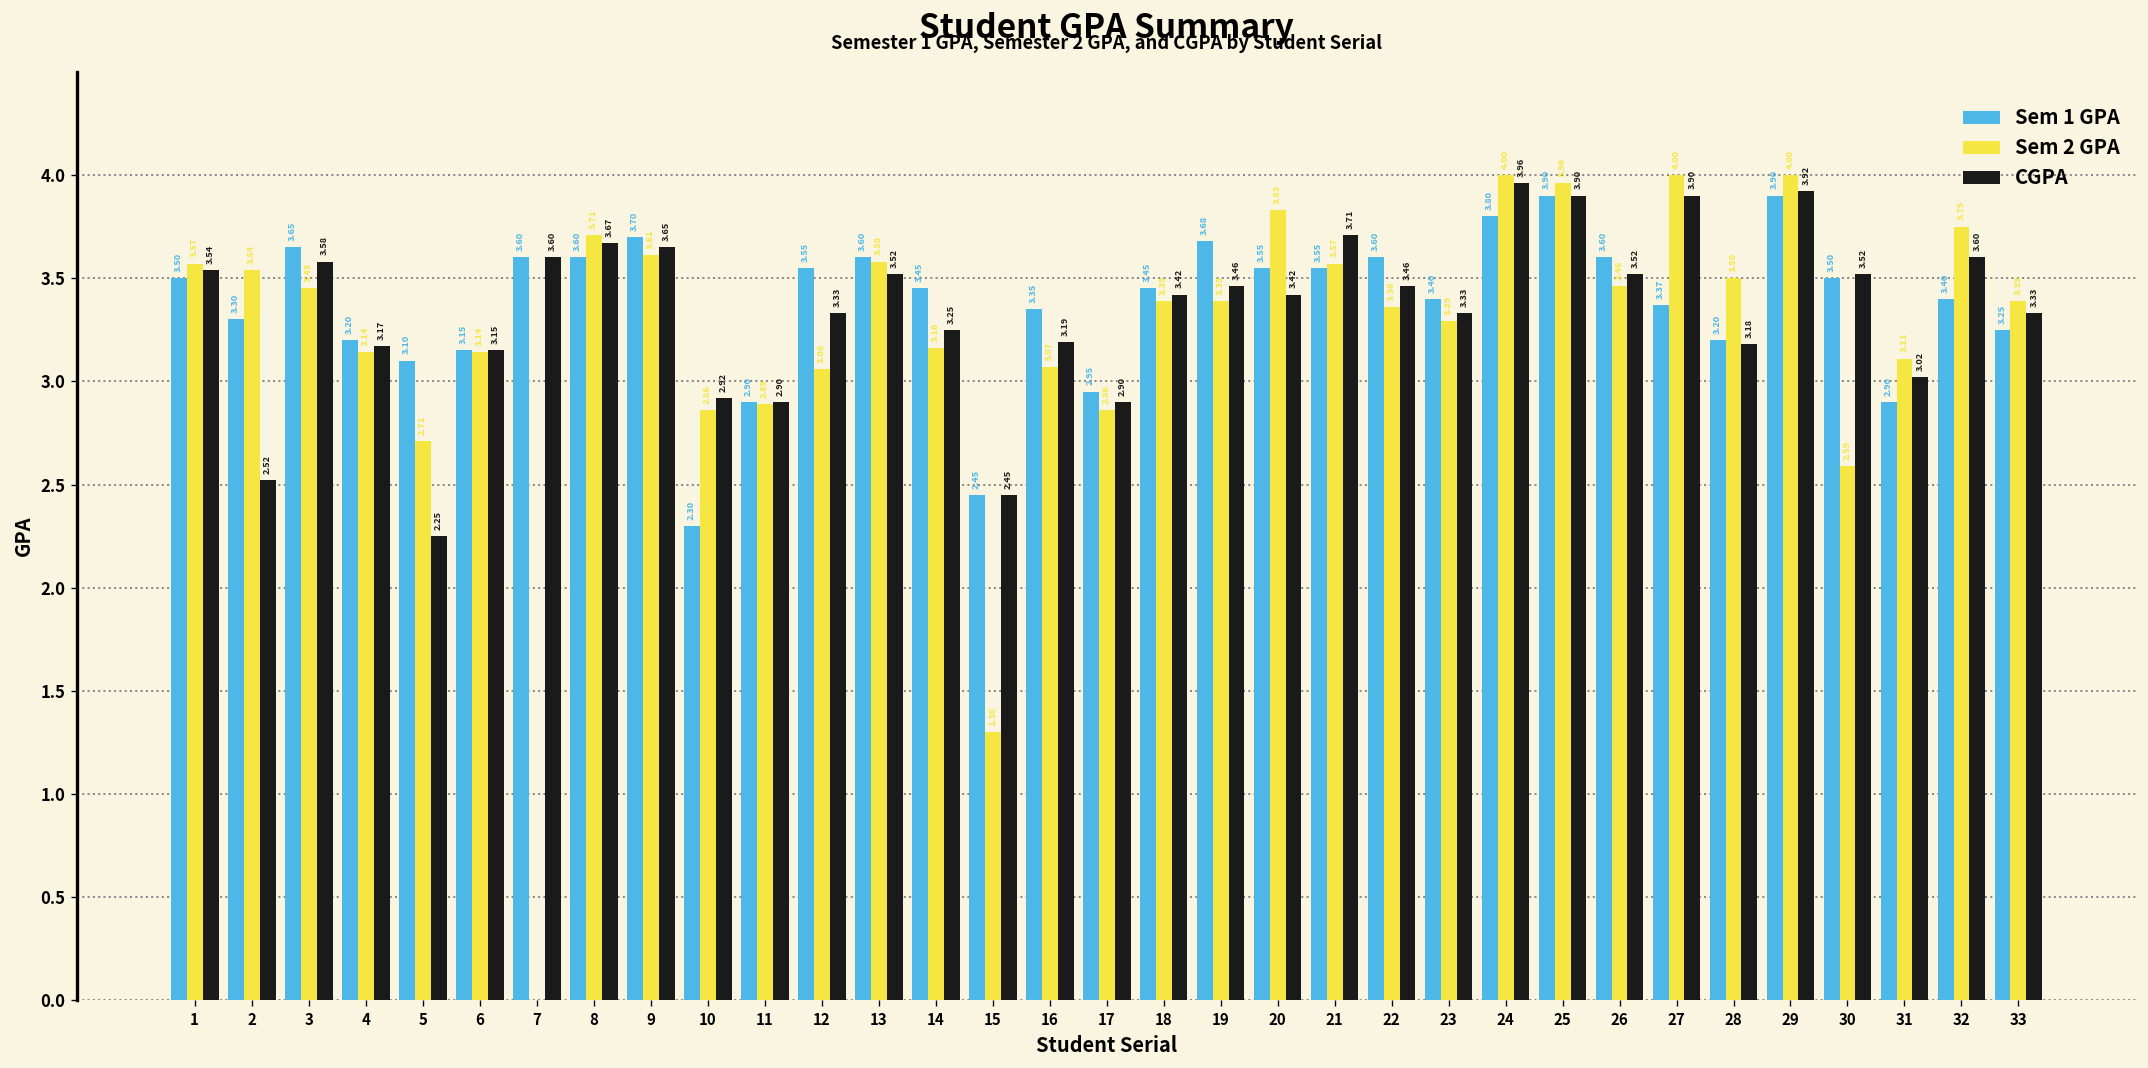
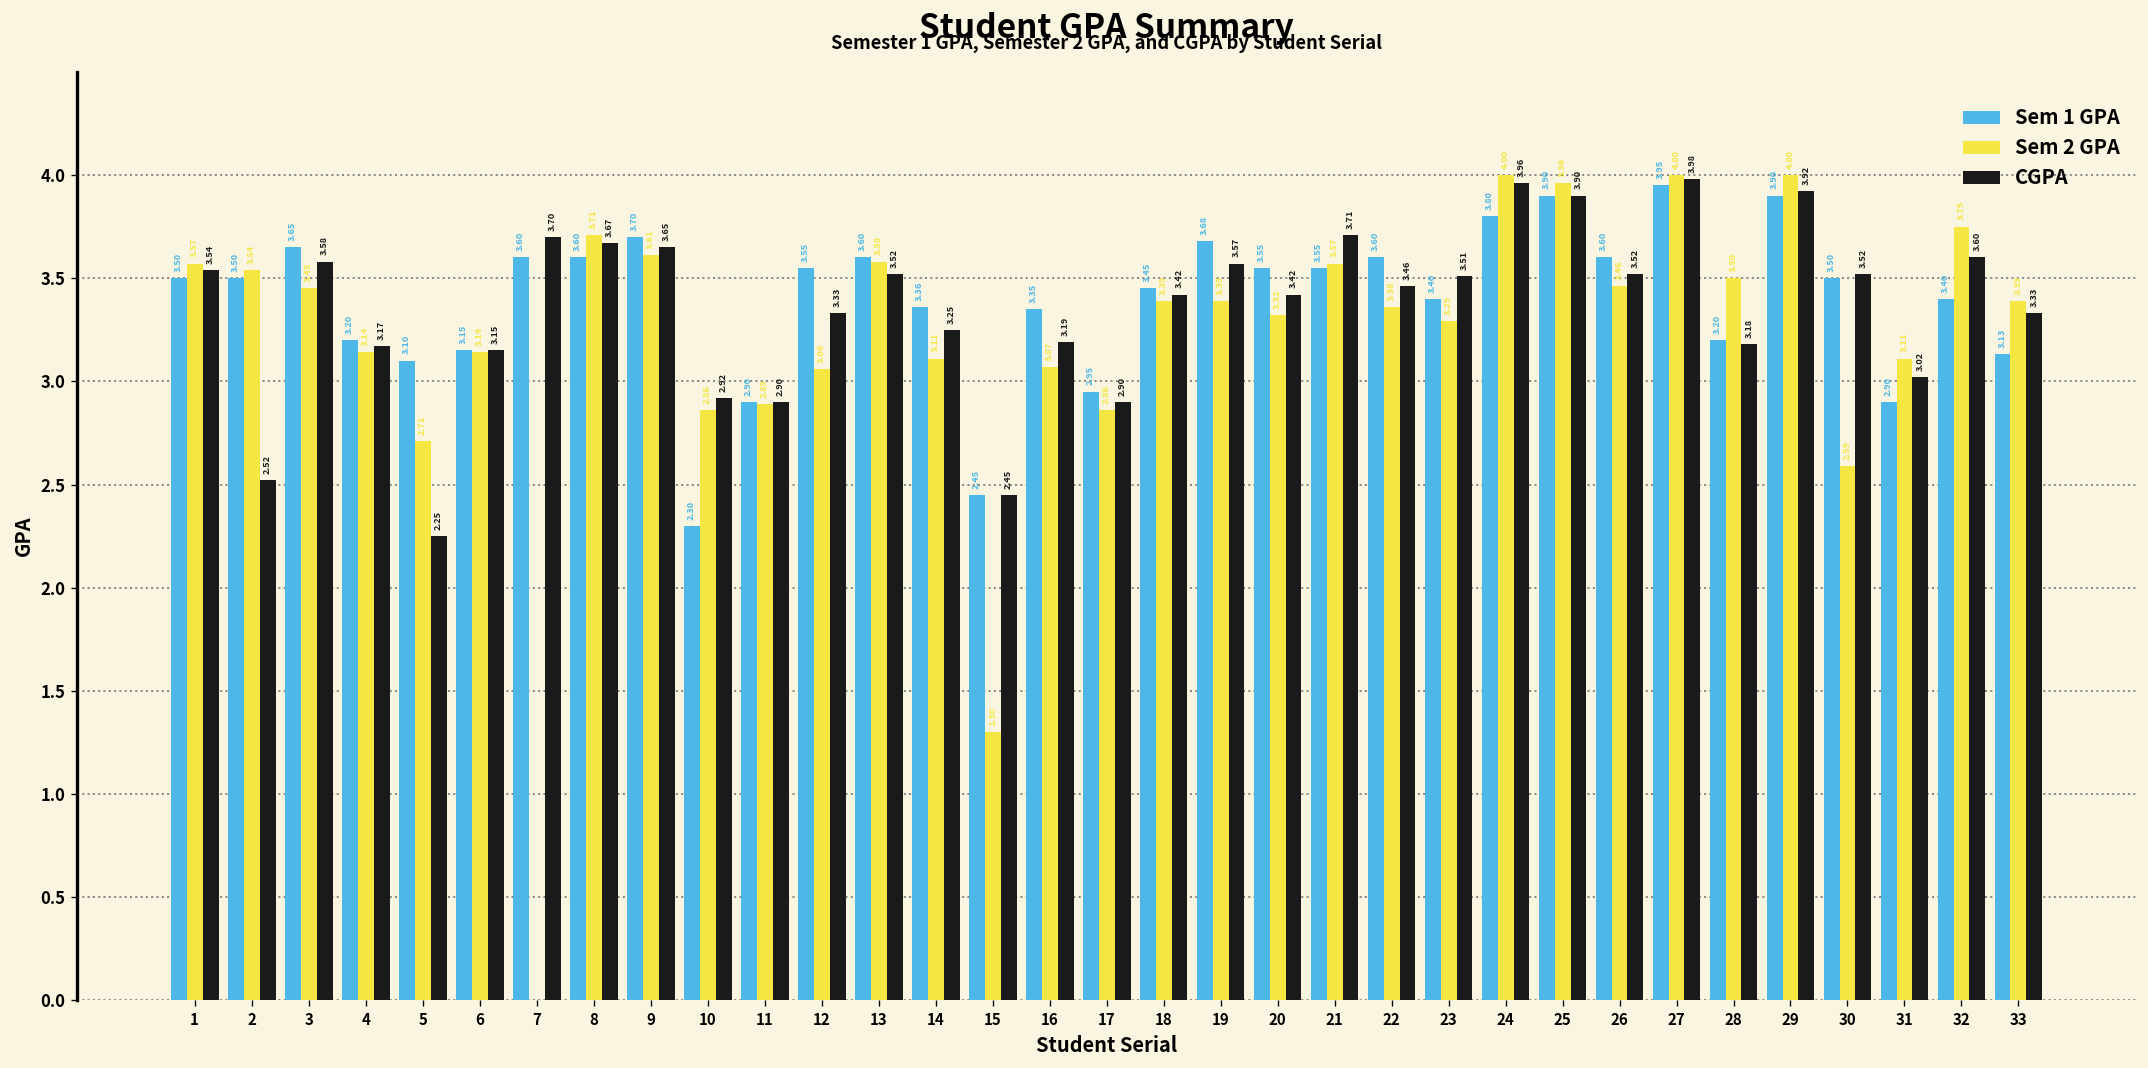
Sem 1 GPA, 2: 3.30 -> 3.50
CGPA, 7: 3.60 -> 3.70
Sem 1 GPA, 14: 3.45 -> 3.36
Sem 2 GPA, 14: 3.16 -> 3.11
CGPA, 19: 3.46 -> 3.57
Sem 2 GPA, 20: 3.83 -> 3.32
CGPA, 23: 3.33 -> 3.51
Sem 1 GPA, 27: 3.37 -> 3.95
CGPA, 27: 3.90 -> 3.98
Sem 1 GPA, 33: 3.25 -> 3.13
